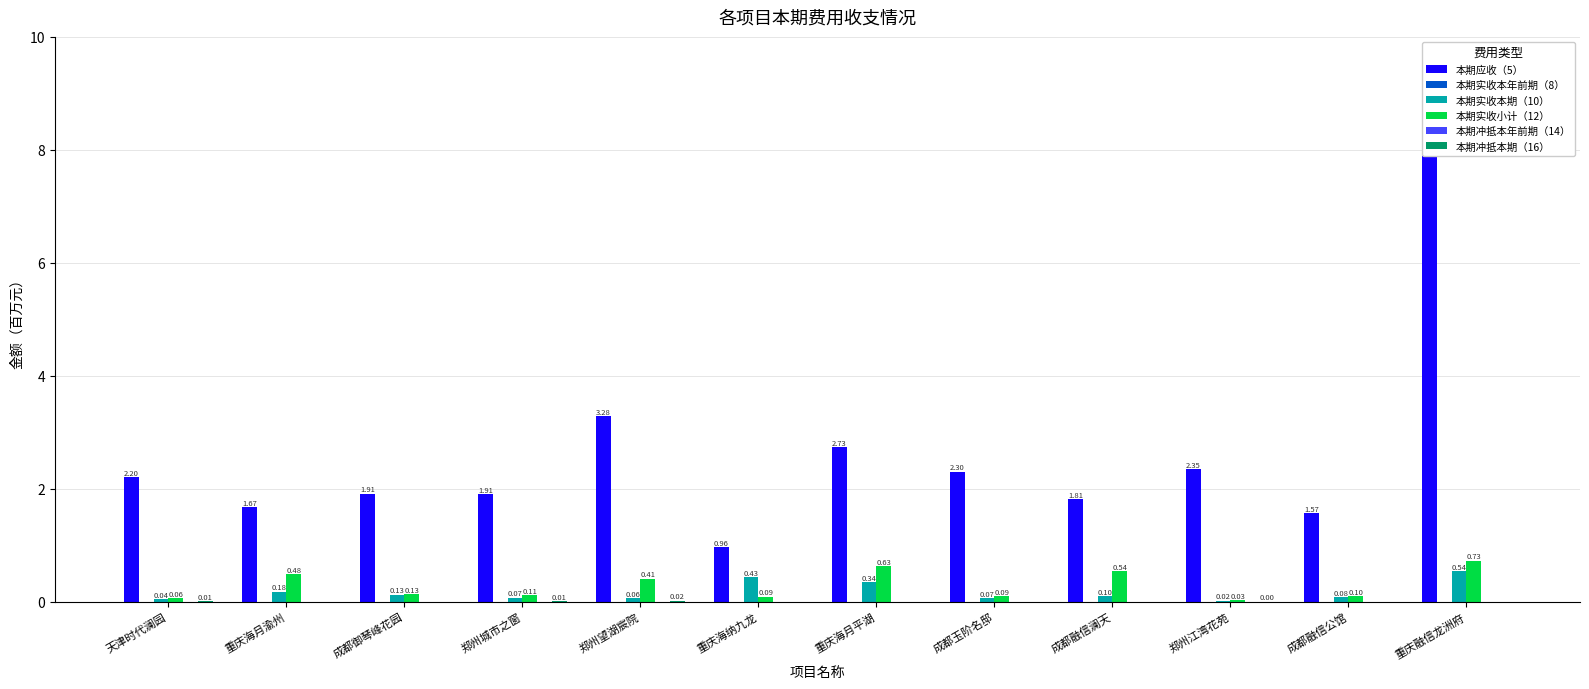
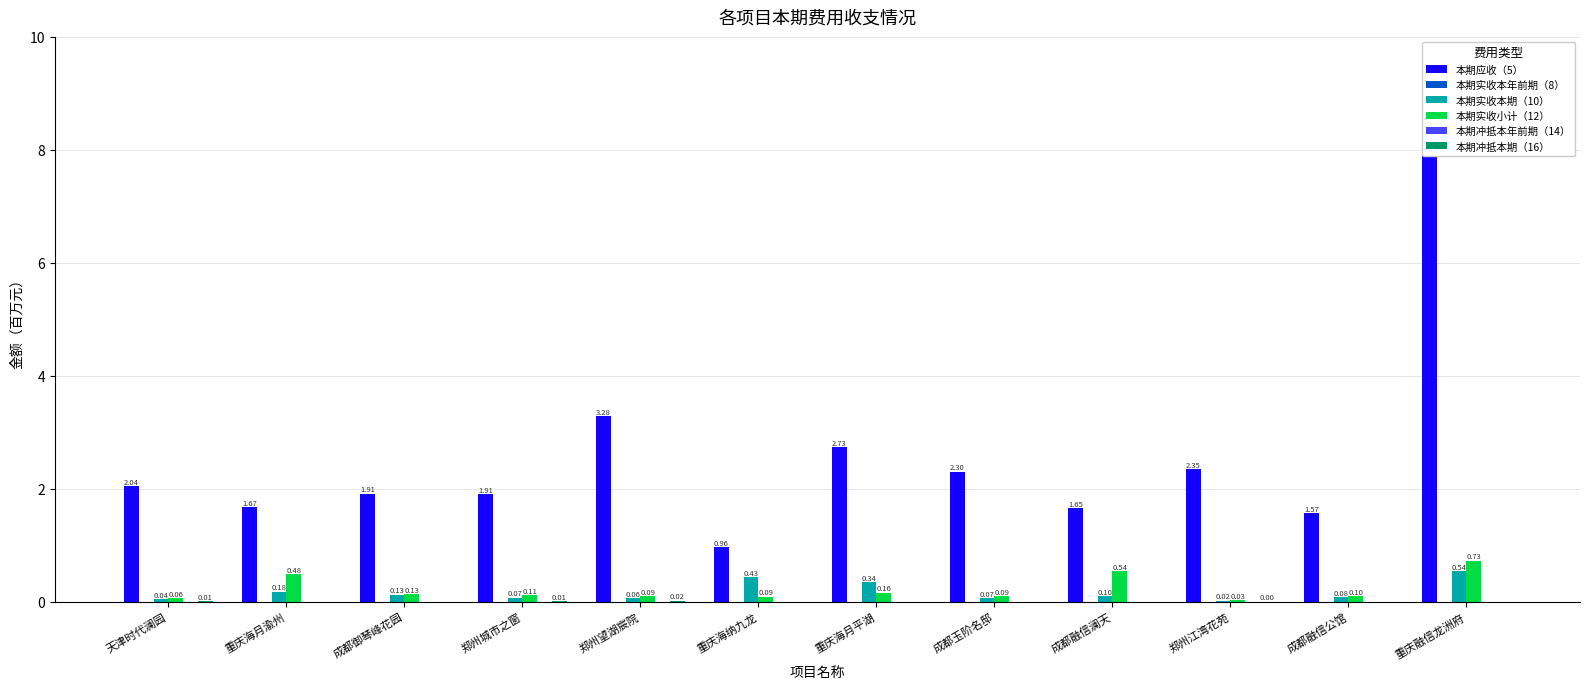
本期应收（5）, 天津时代澜园: 2.20 -> 2.04
本期实收小计（12）, 郑州望湖宸院: 0.41 -> 0.09
本期实收小计（12）, 重庆海月平湖: 0.63 -> 0.16
本期应收（5）, 成都融信澜天: 1.81 -> 1.65
